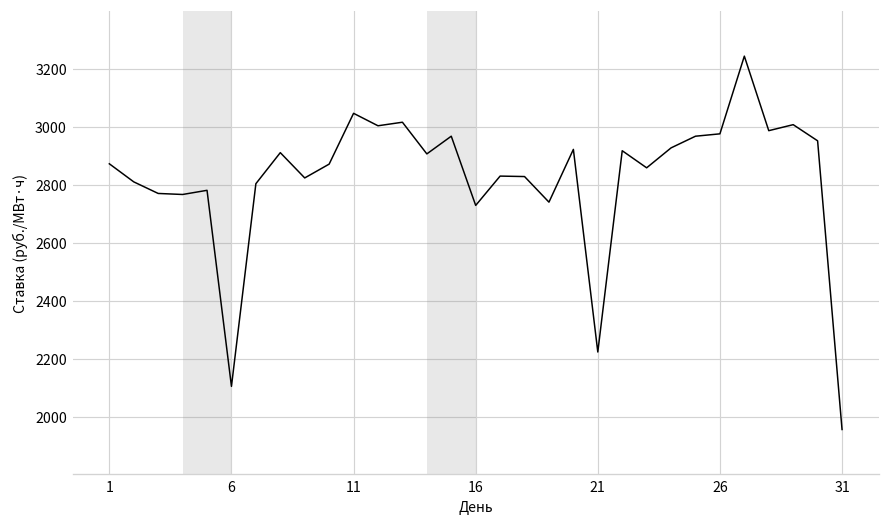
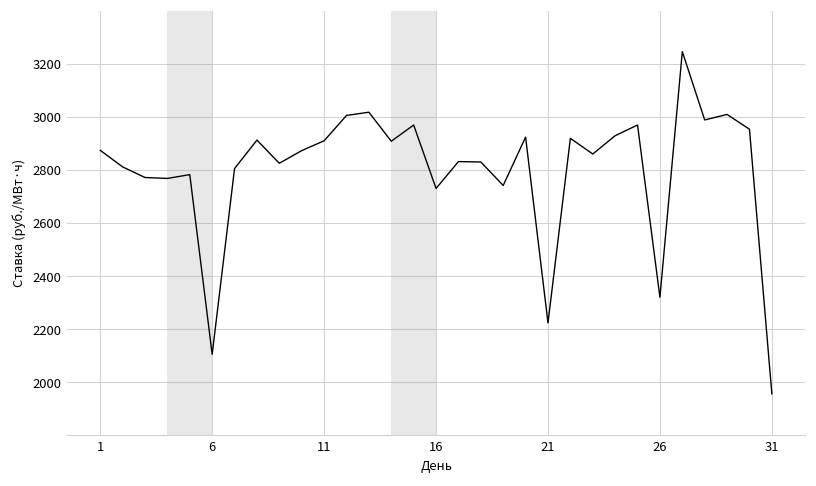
11: 3050 -> 2910
26: 2980 -> 2320
